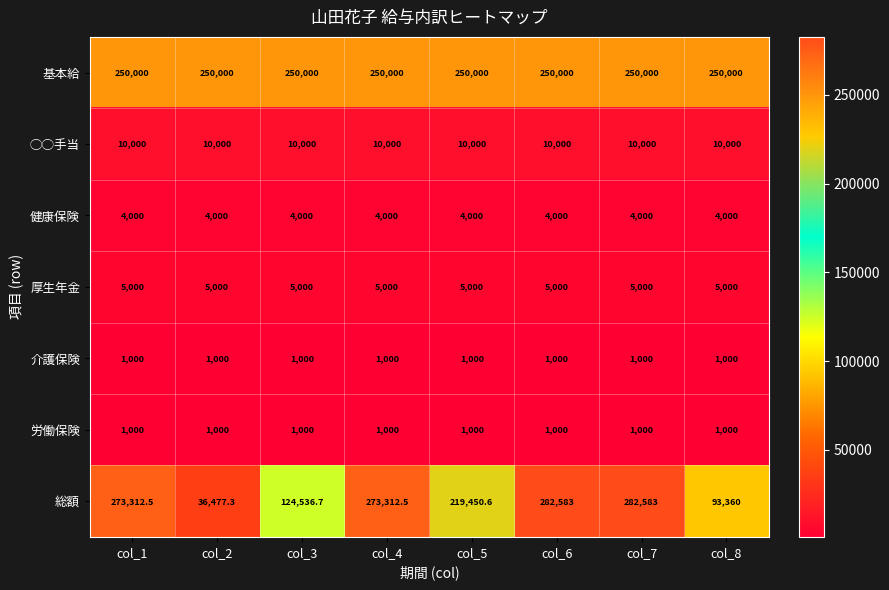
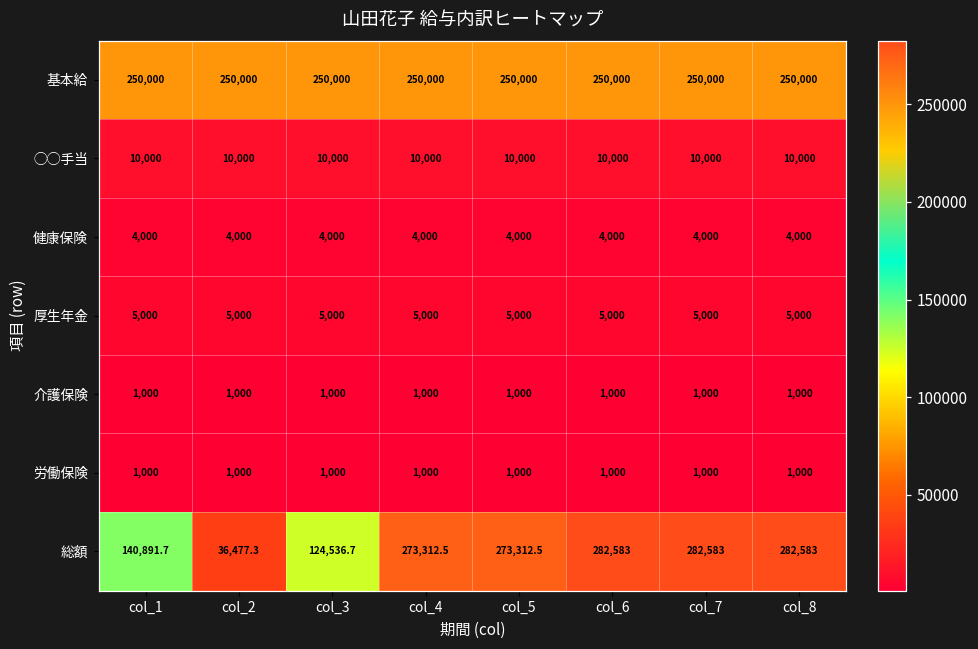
総額, col_1: 273,312.5 -> 140,891.7
総額, col_5: 219,450.6 -> 273,312.5
総額, col_8: 93,360 -> 282,583
